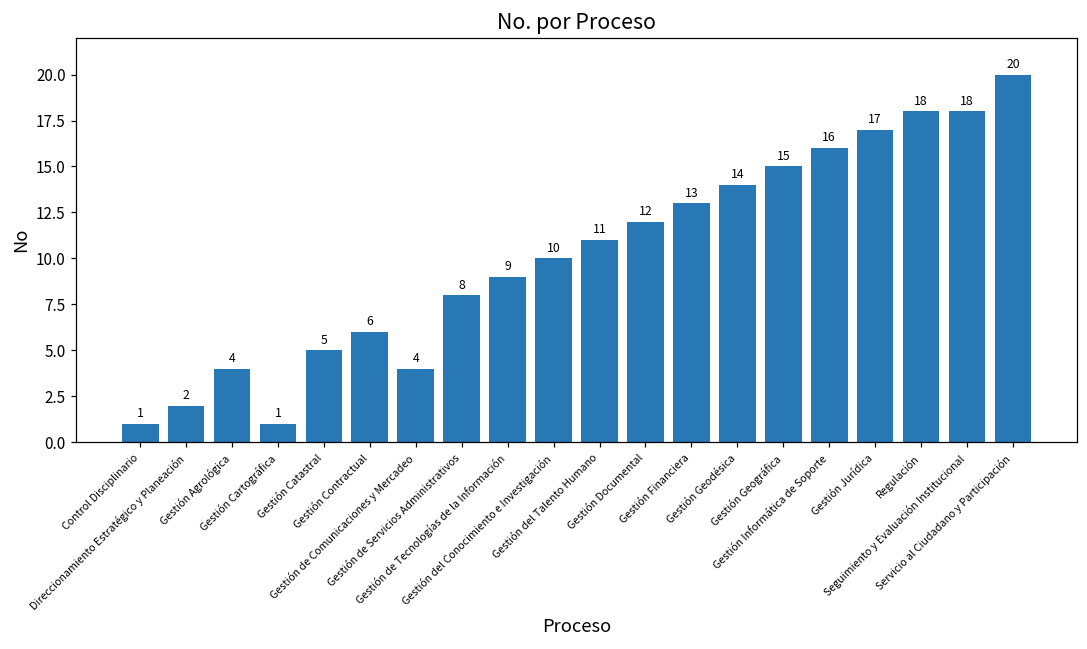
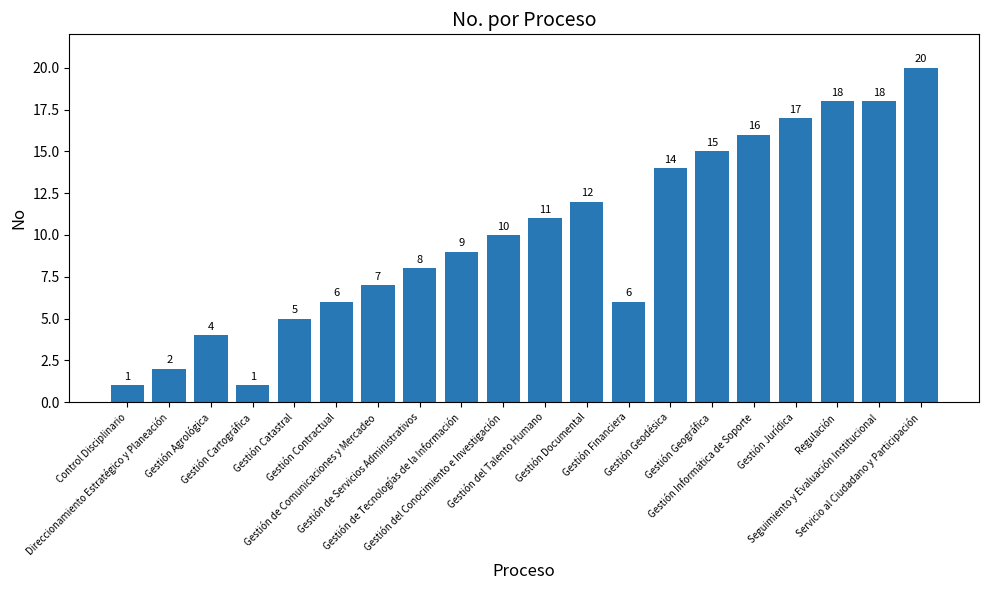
Gestión de Comunicaciones y Mercadeo: 4 -> 7
Gestión Financiera: 13 -> 6
